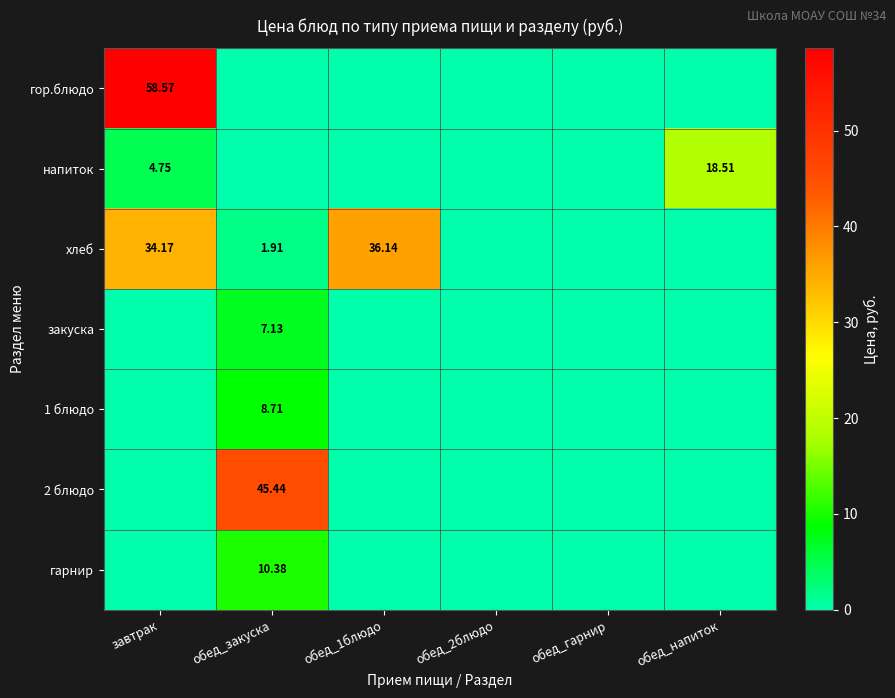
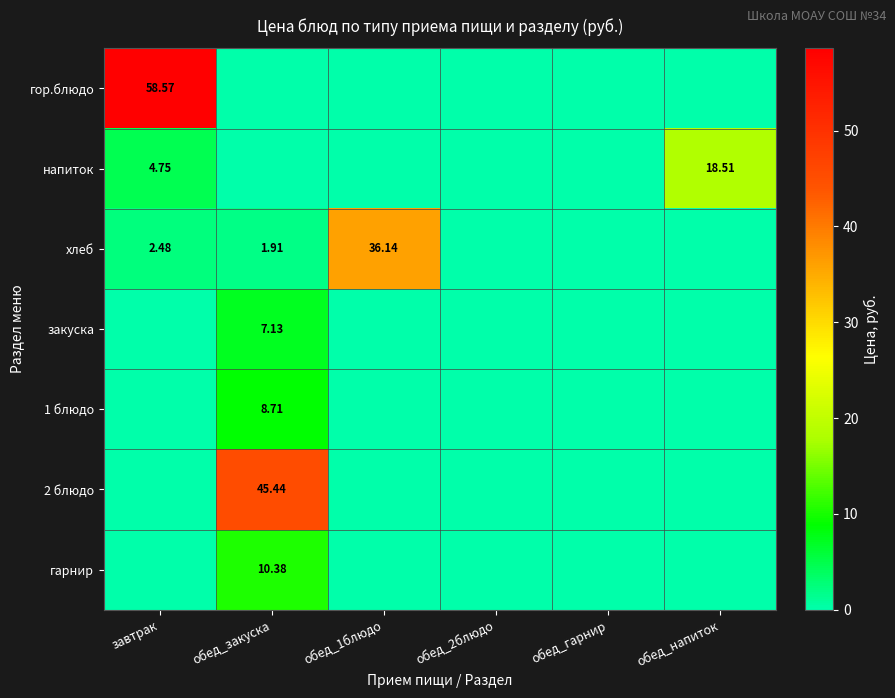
хлеб, завтрак: 34.17 -> 2.48
